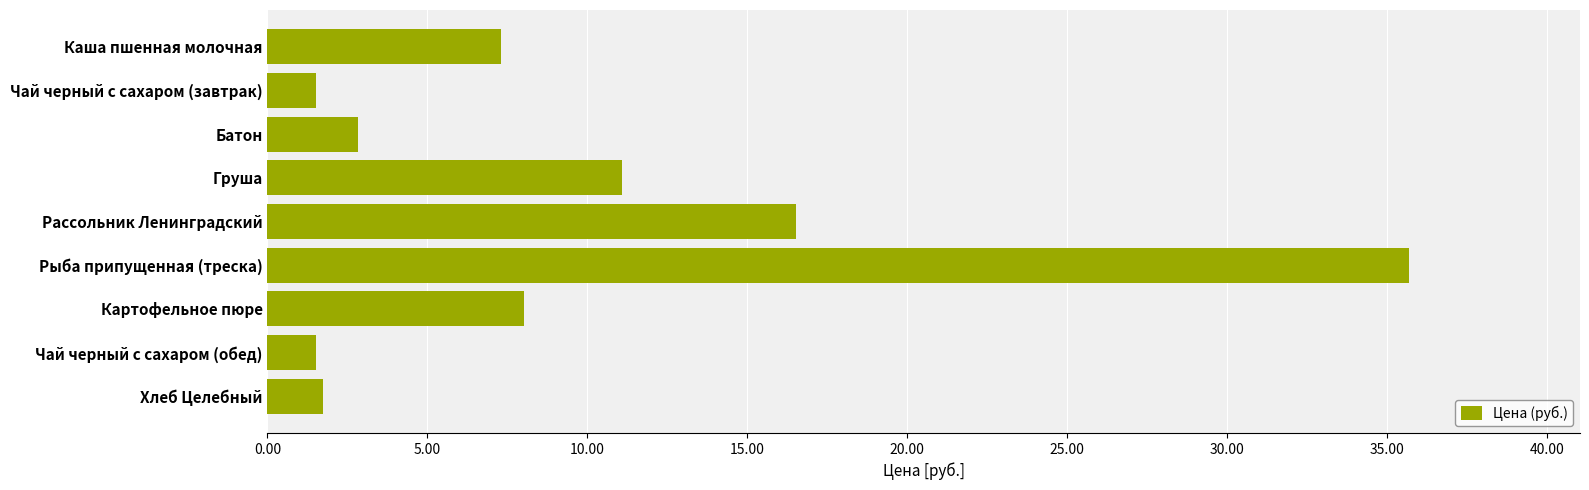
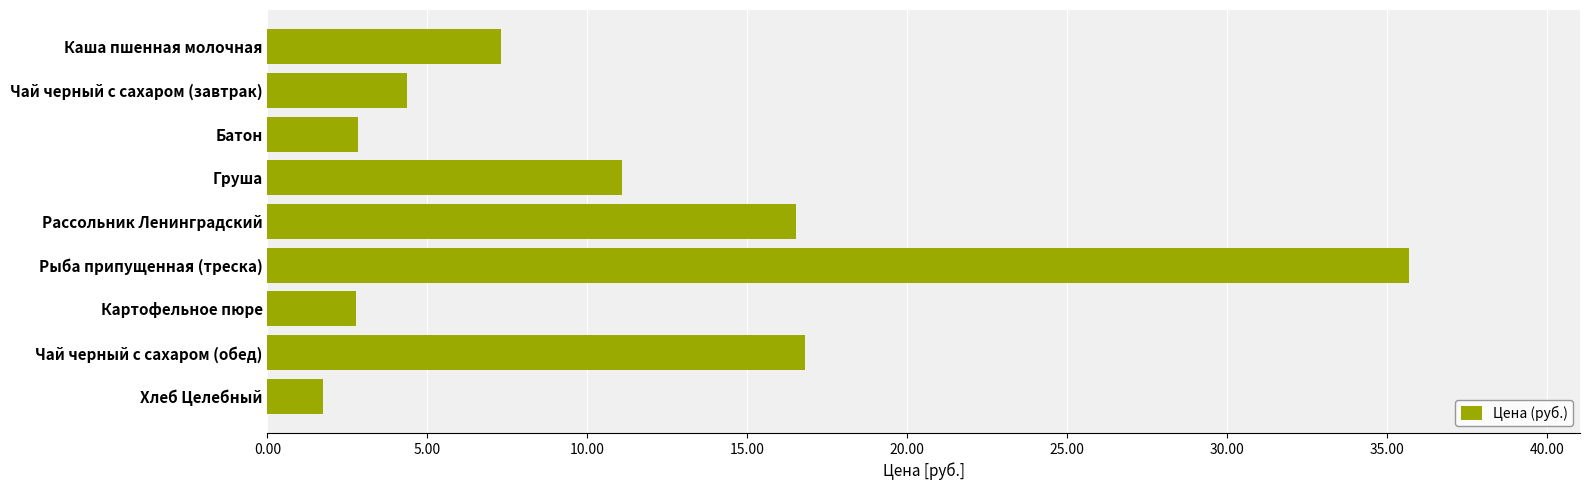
Чай черный с сахаром (завтрак): 1.5 -> 4.4
Картофельное пюре: 8.0 -> 2.8
Чай черный с сахаром (обед): 1.5 -> 16.8
